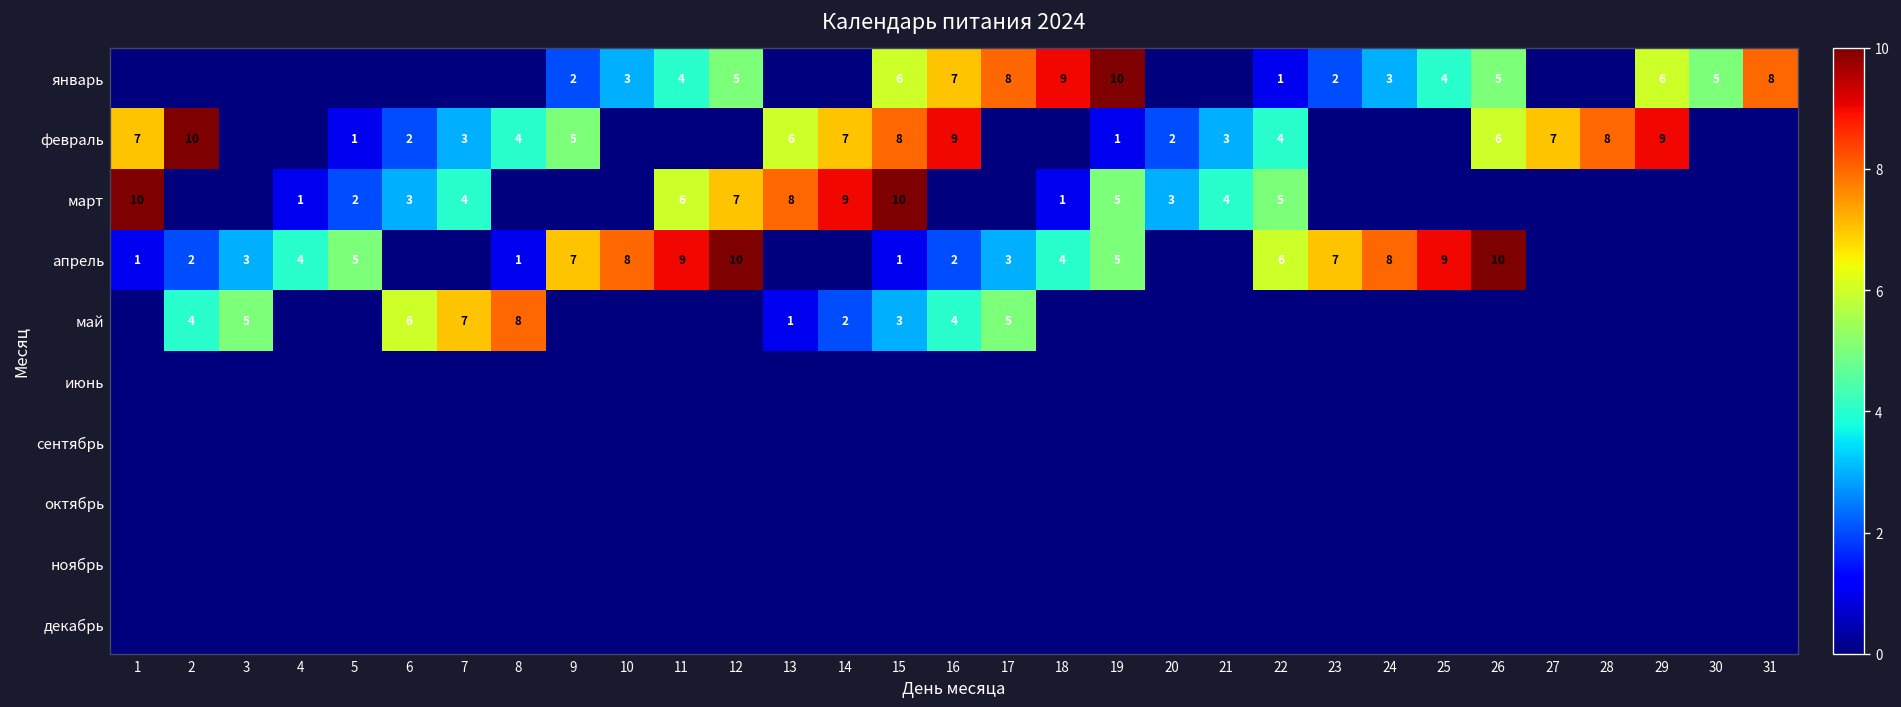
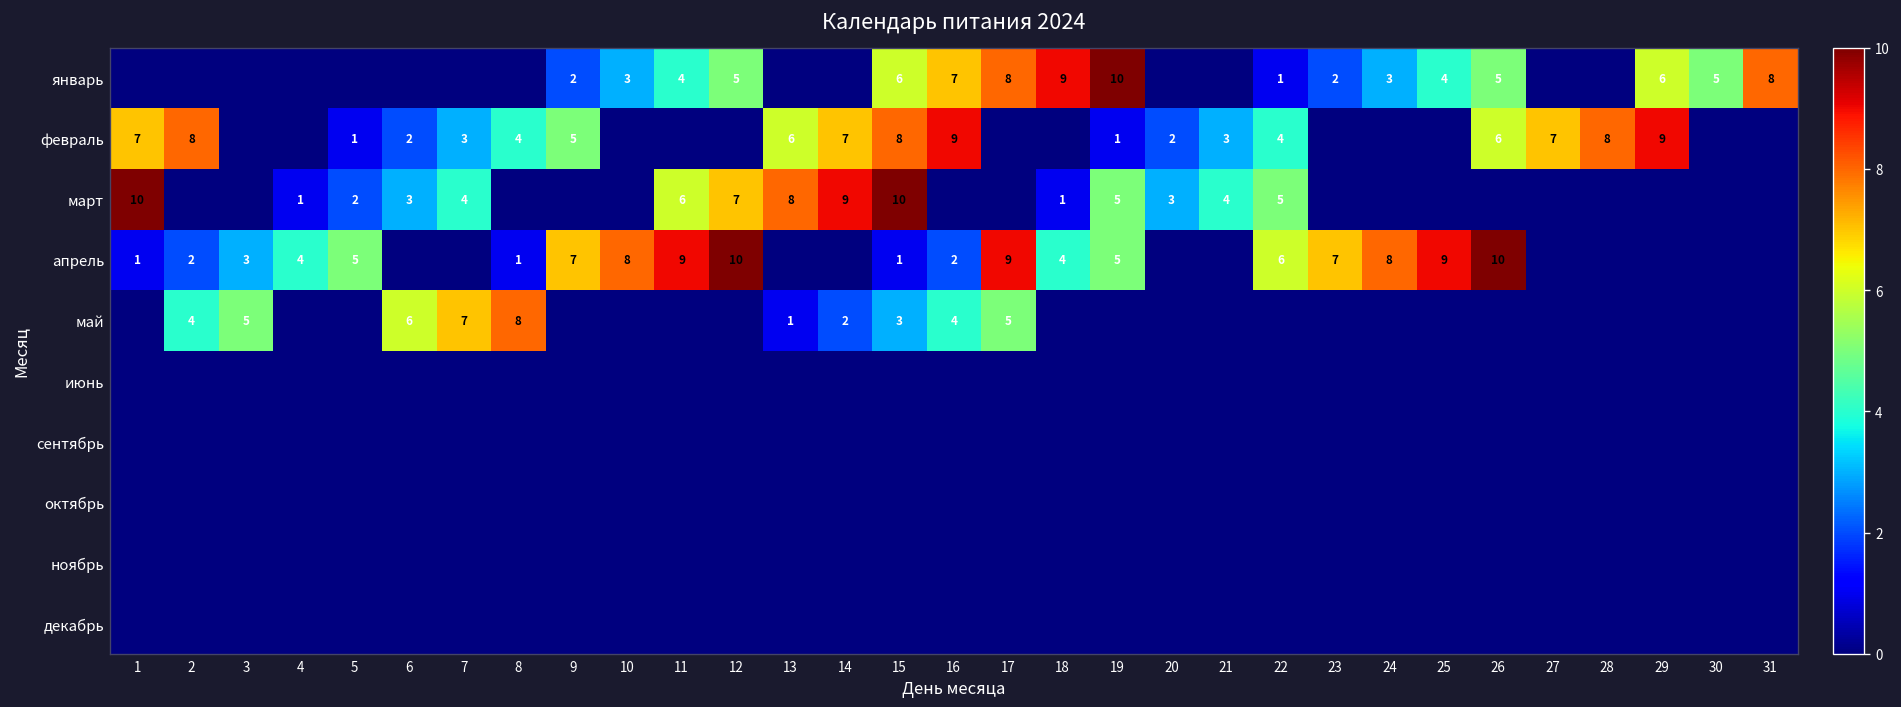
февраль, 2: 10 -> 8
апрель, 17: 3 -> 9
